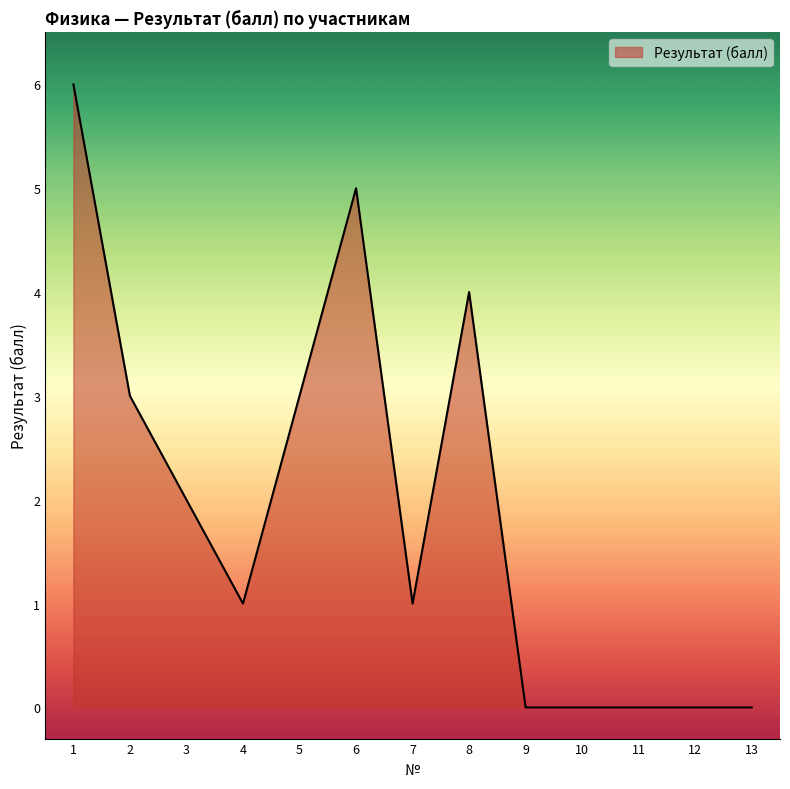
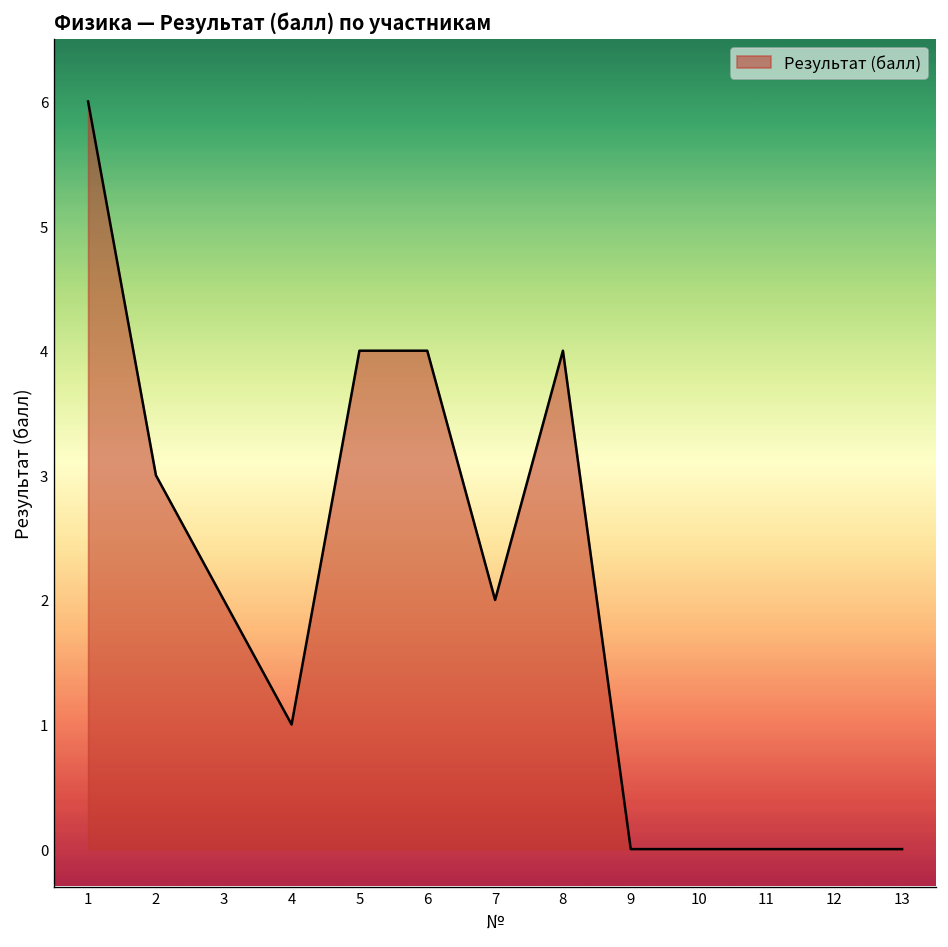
5: 3 -> 4
6: 5 -> 4
7: 1 -> 2
